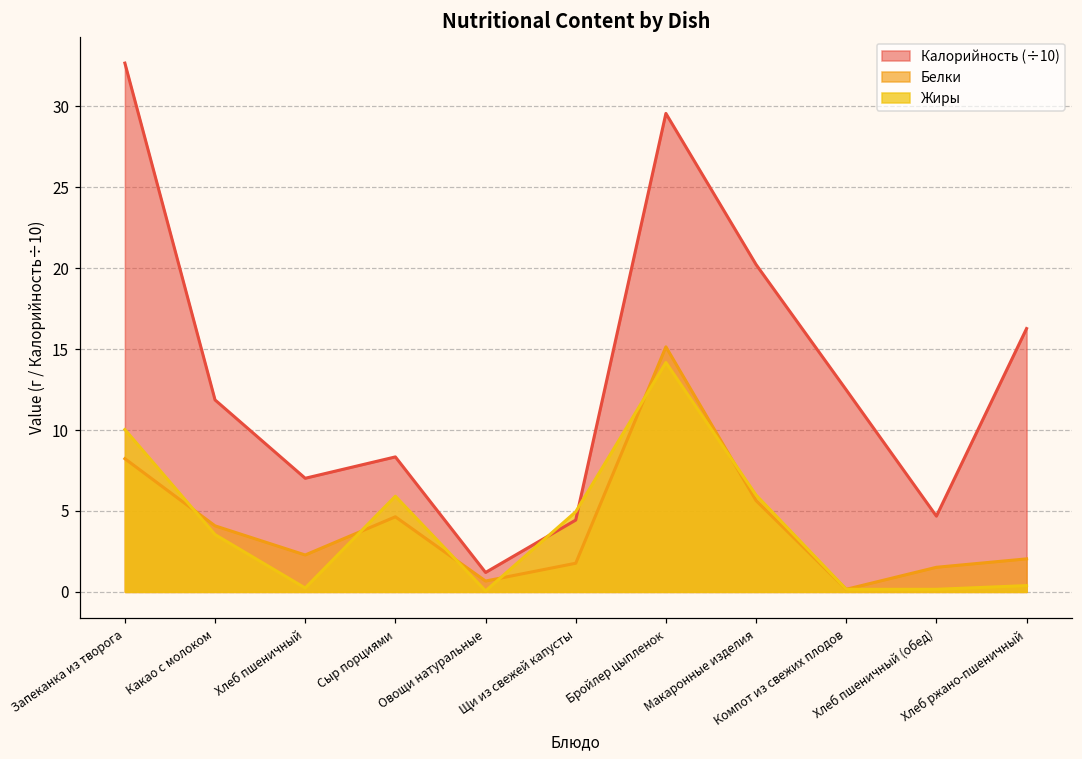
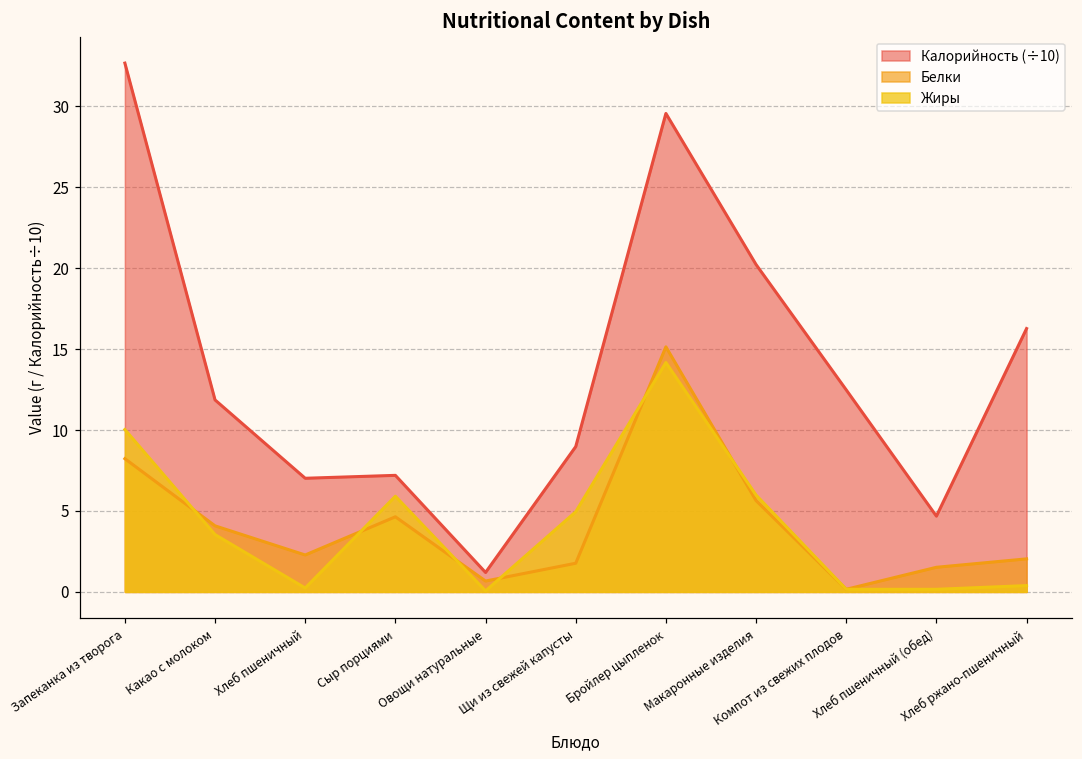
Калорийность (÷10), Сыр порциями: 8.3 -> 7.2
Калорийность (÷10), Щи из свежей капусты: 4.4 -> 9.0
